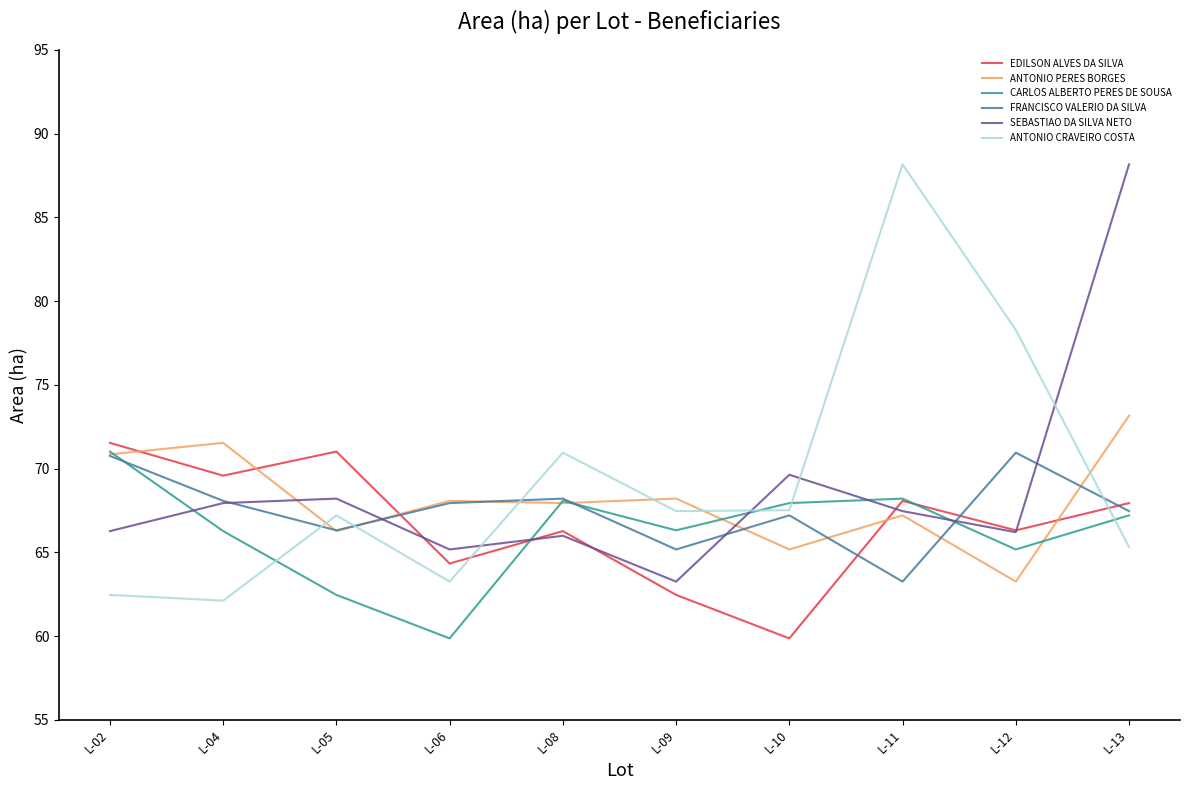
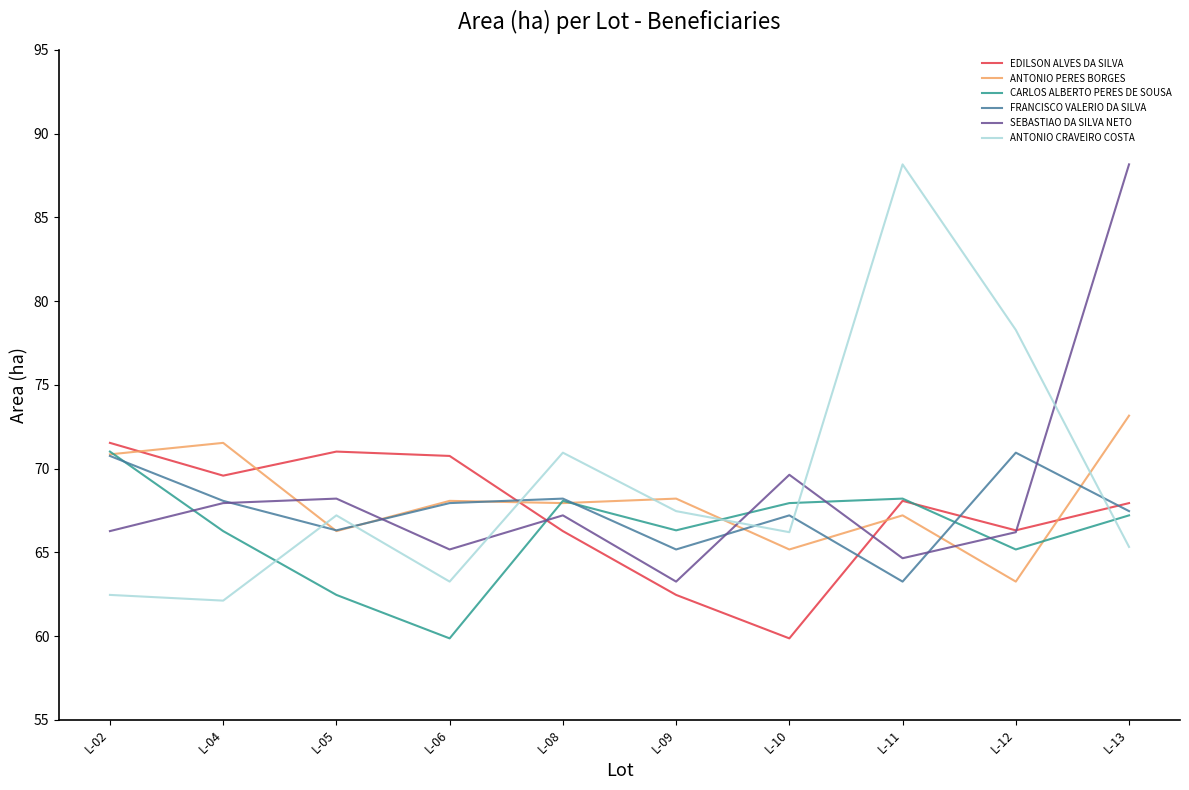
EDILSON ALVES DA SILVA, L-06: 64.3 -> 70.8
SEBASTIAO DA SILVA NETO, L-08: 66.0 -> 67.2
ANTONIO CRAVEIRO COSTA, L-10: 67.5 -> 66.2
SEBASTIAO DA SILVA NETO, L-11: 67.5 -> 64.6
